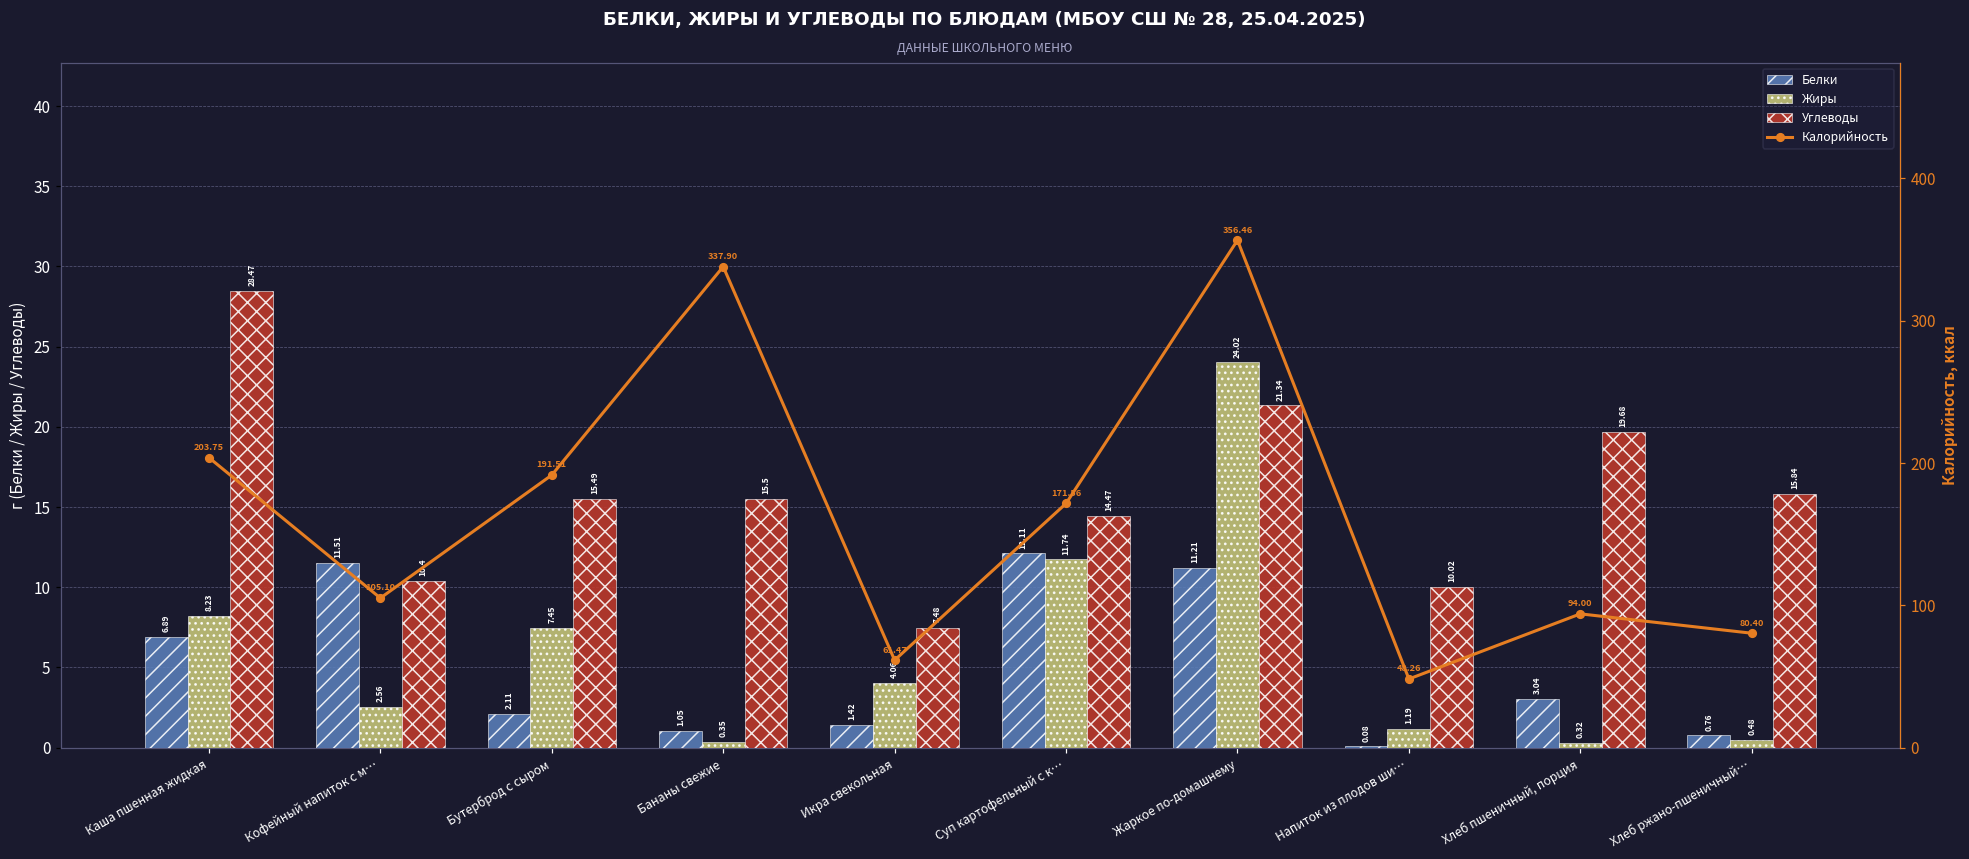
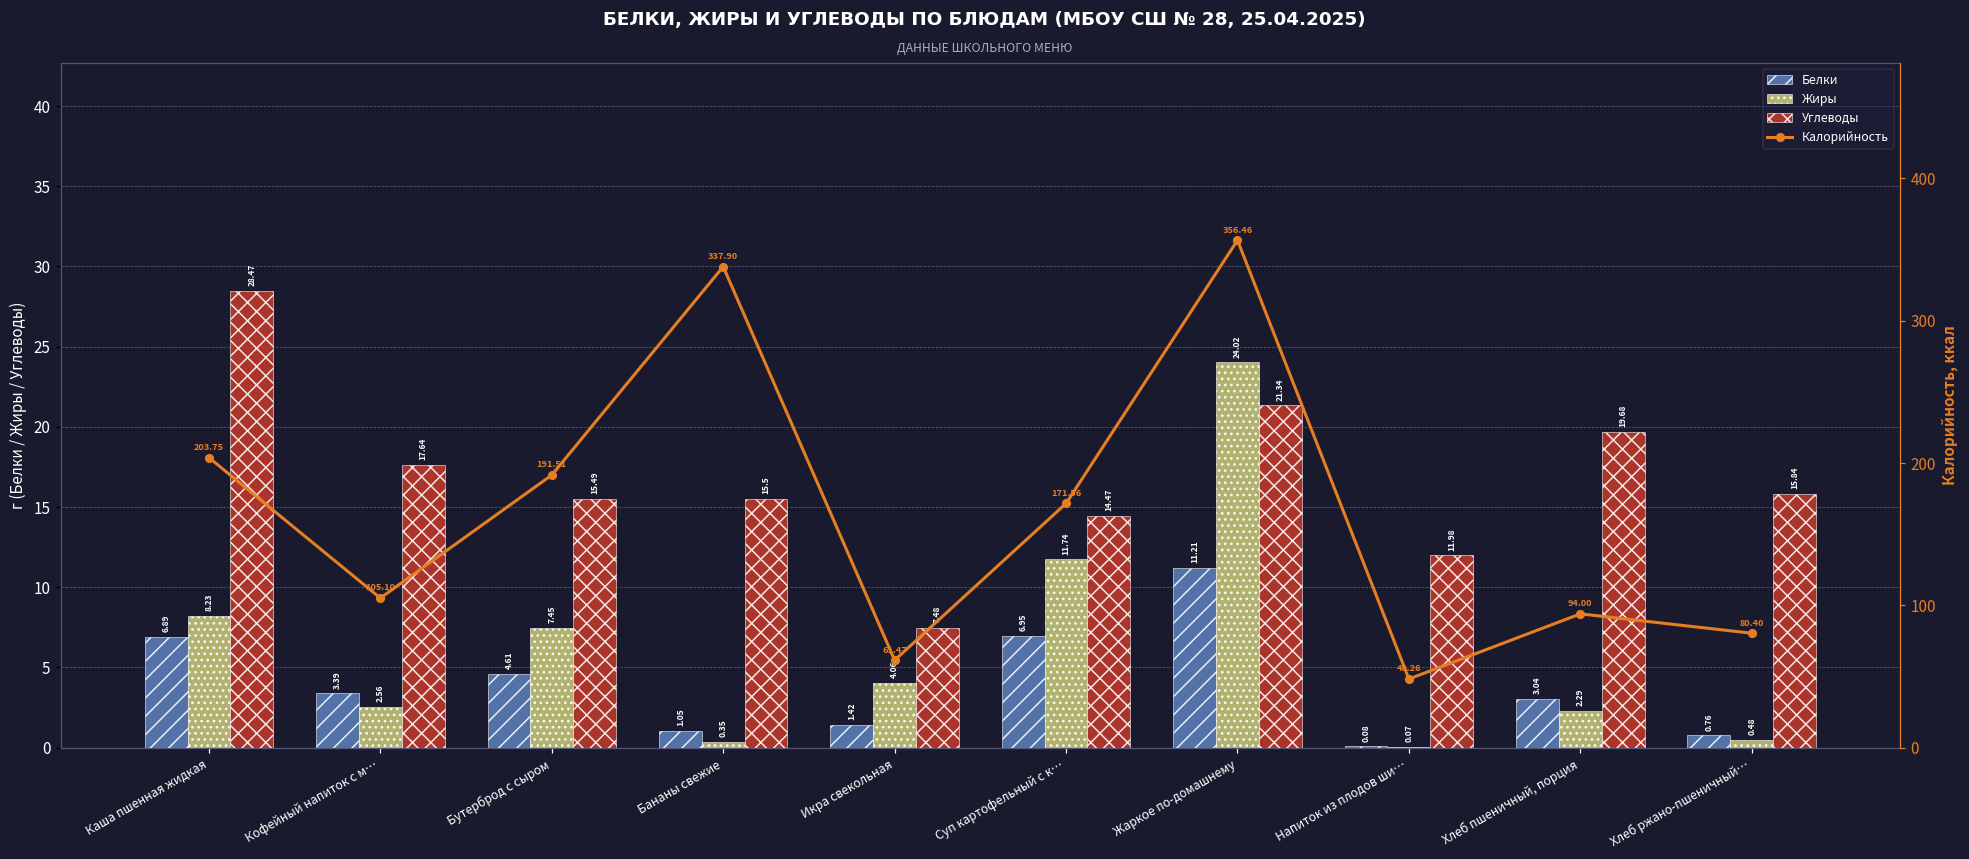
Белки, Кофейный напиток с м…: 11.51 -> 3.39
Углеводы, Кофейный напиток с м…: 10.4 -> 17.64
Белки, Бутерброд с сыром: 2.11 -> 4.61
Белки, Суп картофельный с к…: 12.11 -> 6.95
Жиры, Напиток из плодов ши…: 1.19 -> 0.07
Углеводы, Напиток из плодов ши…: 10.02 -> 11.98
Жиры, Хлеб пшеничный, порция: 0.32 -> 2.29
